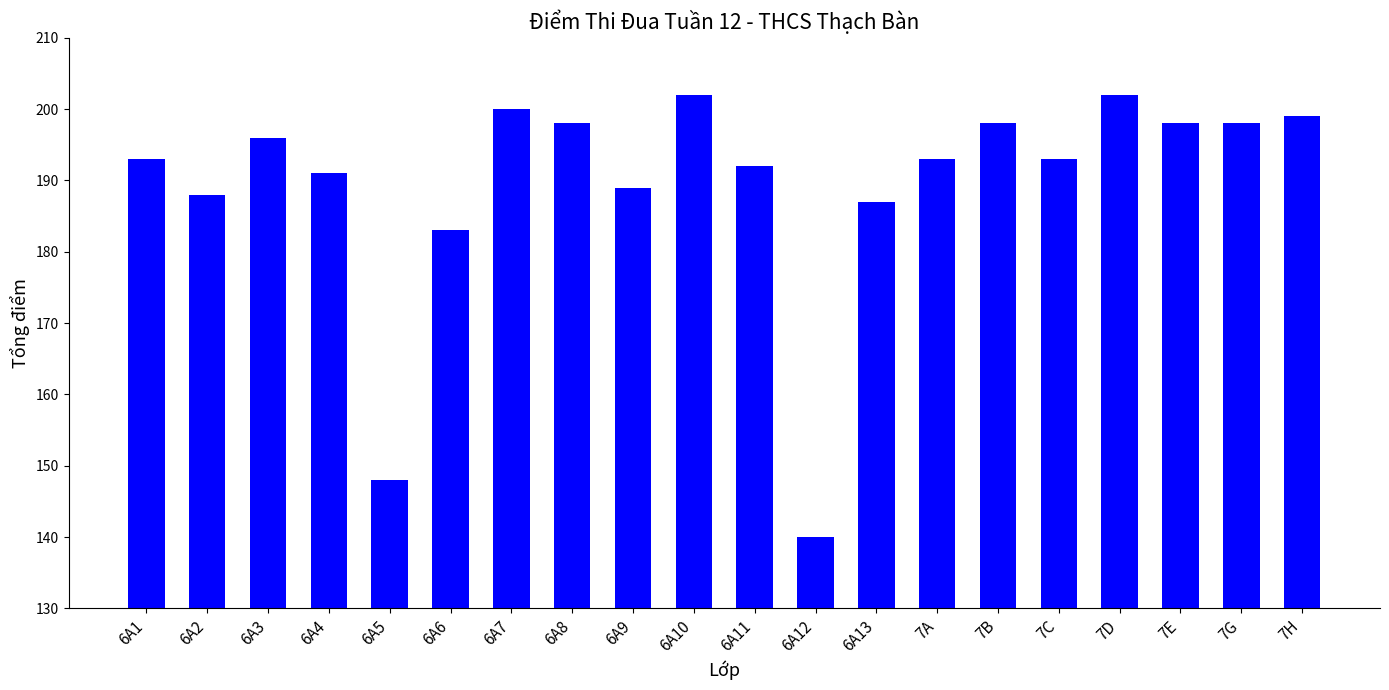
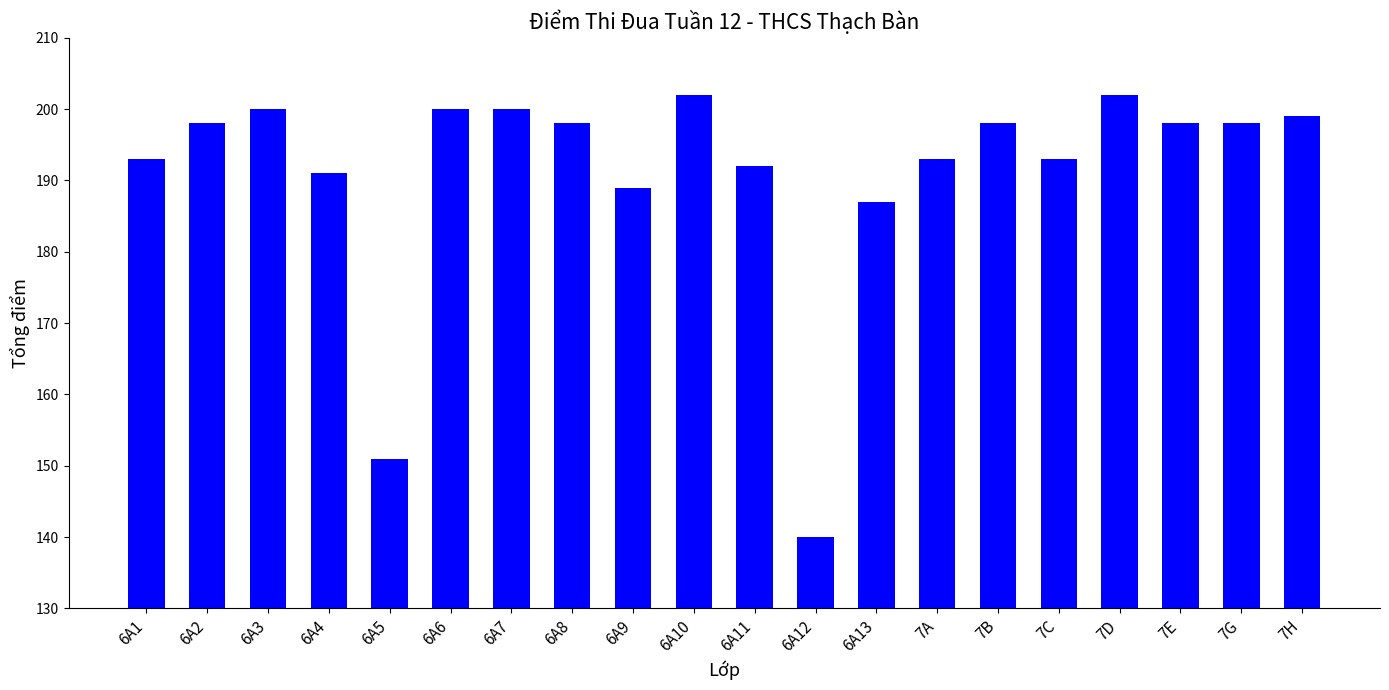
6A2: 188 -> 198
6A3: 196 -> 200
6A5: 148 -> 151
6A6: 183 -> 200
